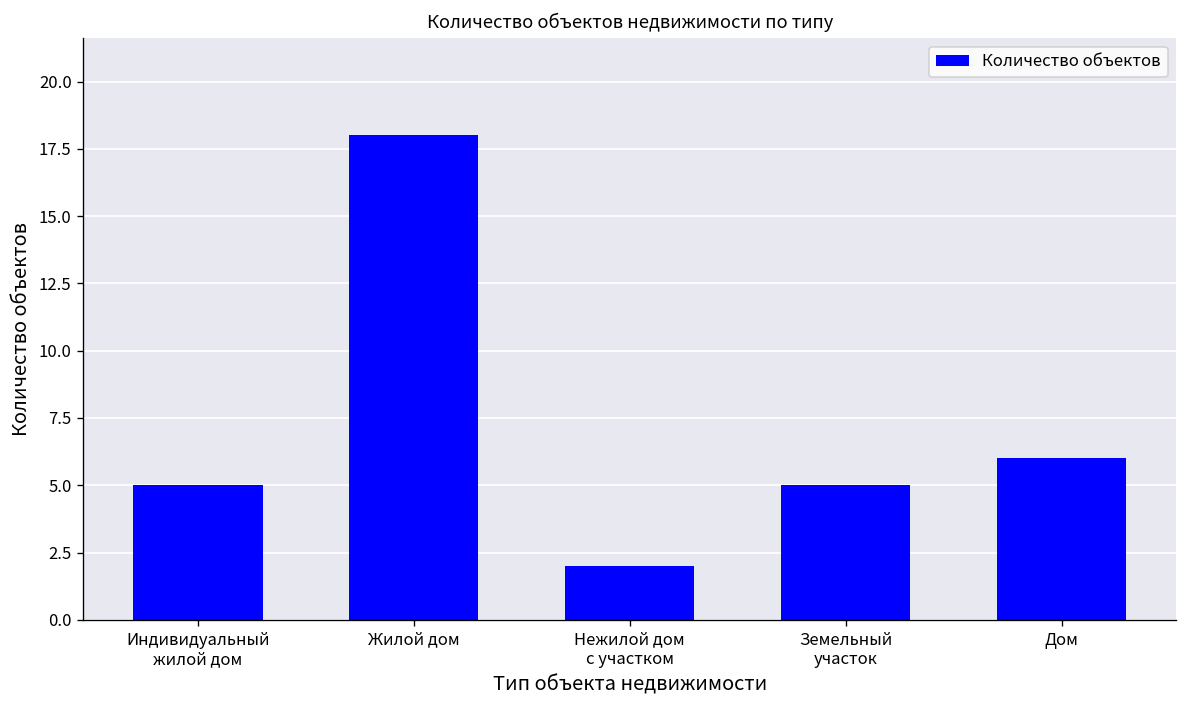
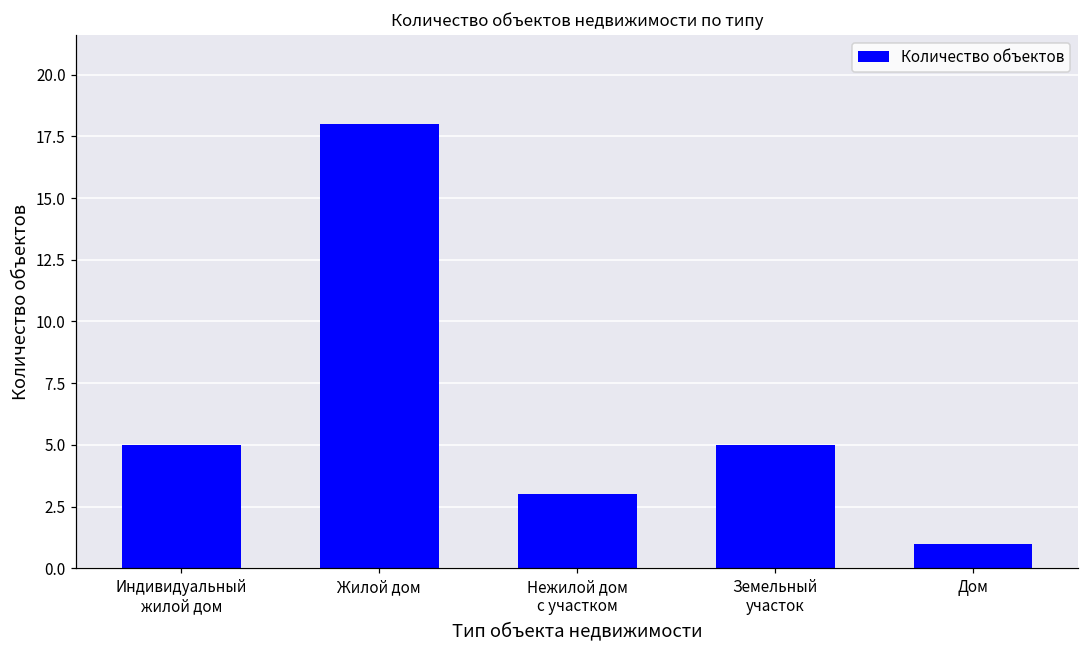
Нежилой дом с участком: 2 -> 3
Дом: 6 -> 1
